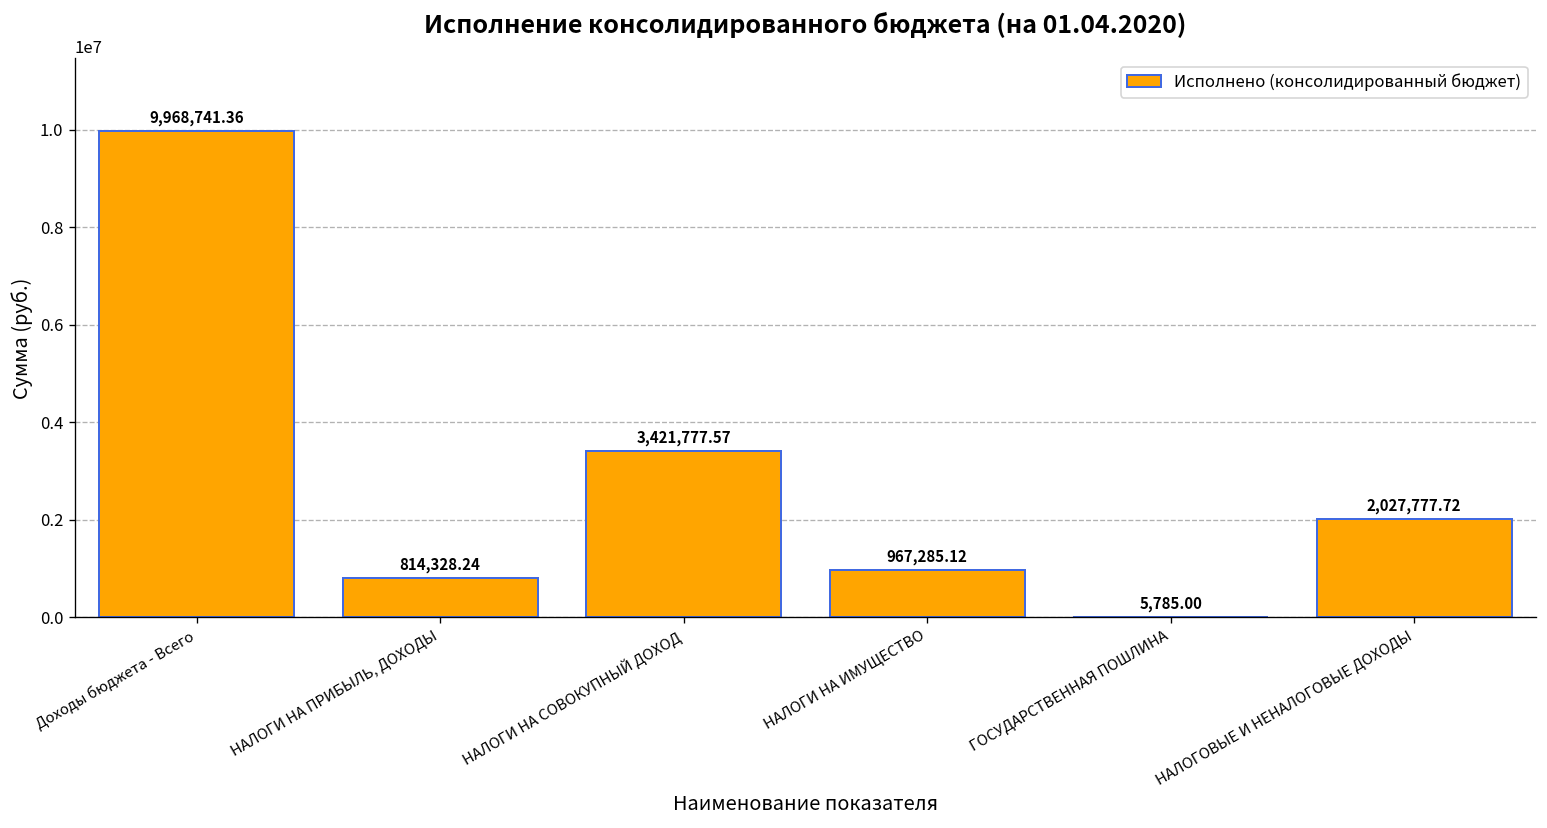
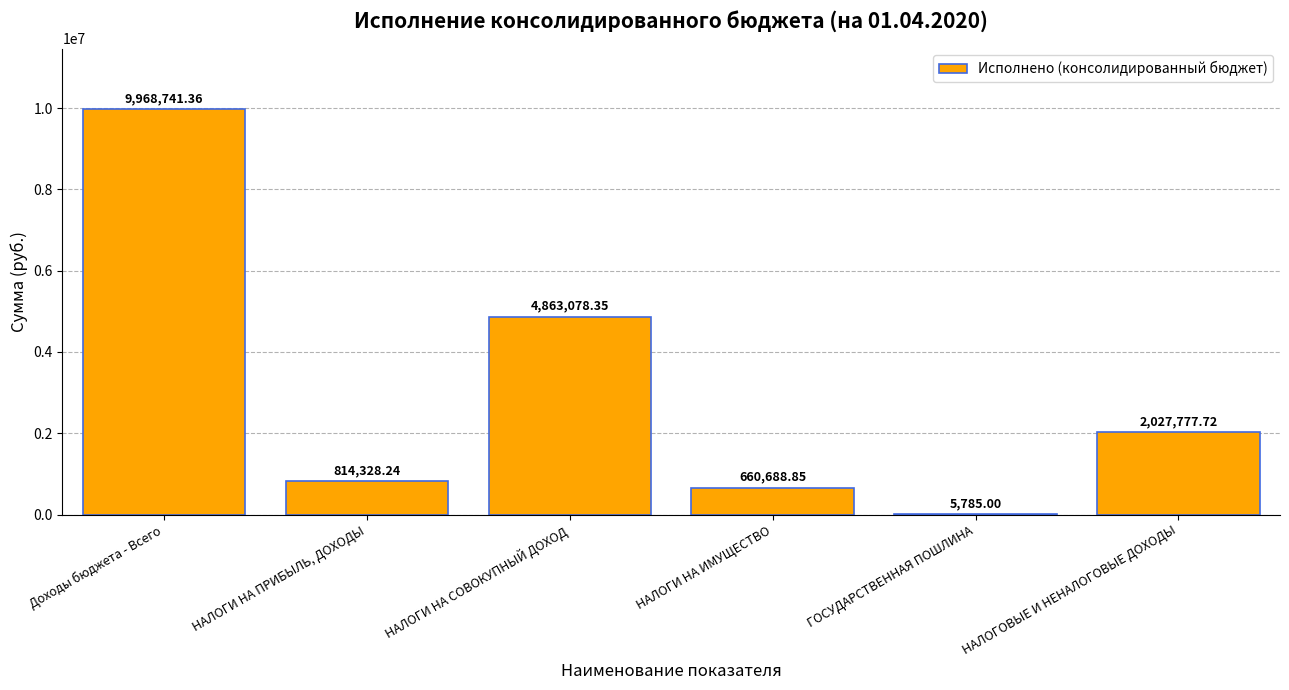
НАЛОГИ НА СОВОКУПНЫЙ ДОХОД: 3,421,777.57 -> 4,863,078.35
НАЛОГИ НА ИМУЩЕСТВО: 967,285.12 -> 660,688.85
